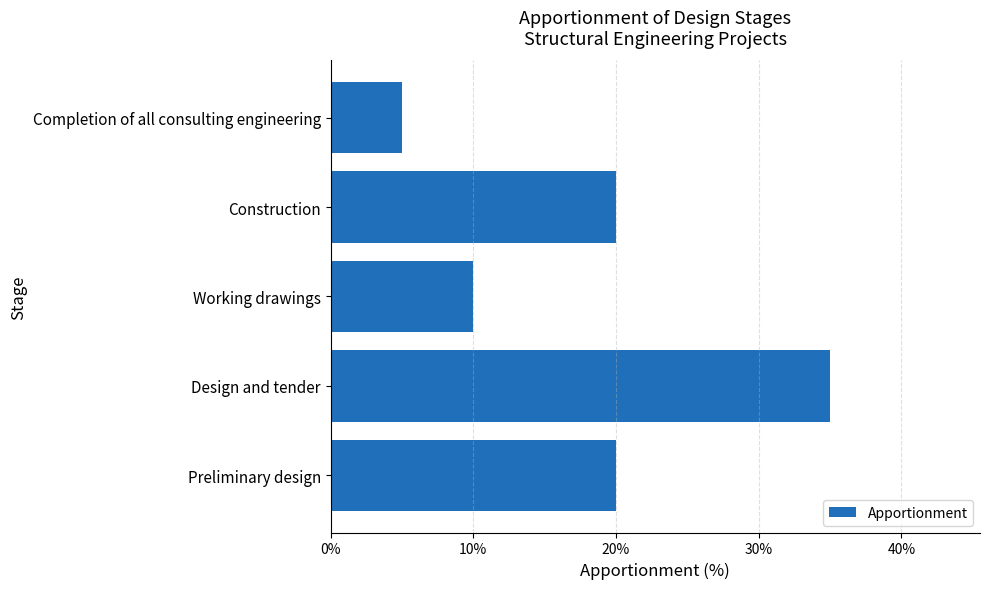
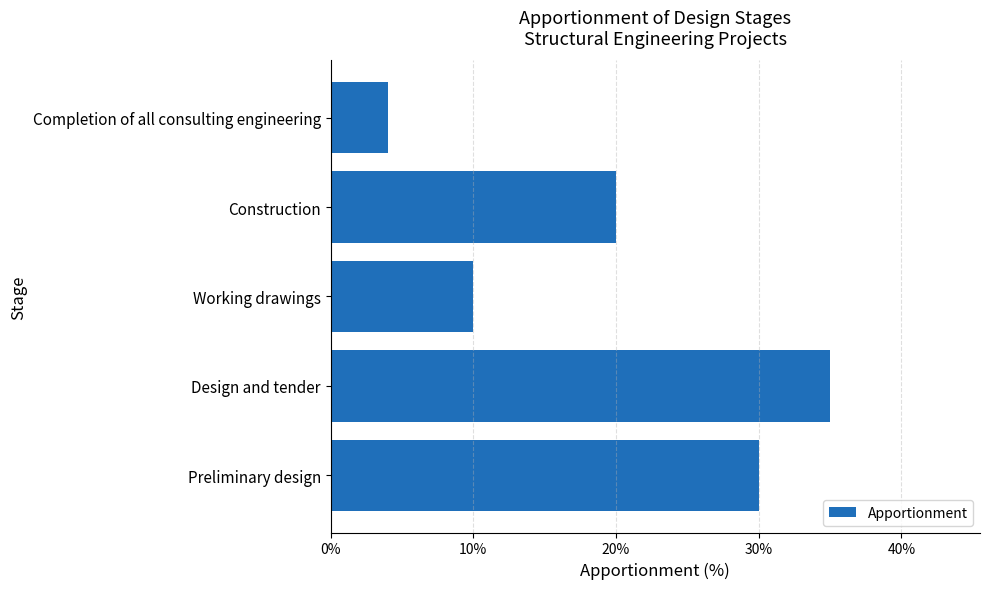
Completion of all consulting engineering: 5.0% -> 4.0%
Preliminary design: 20.0% -> 30.0%
